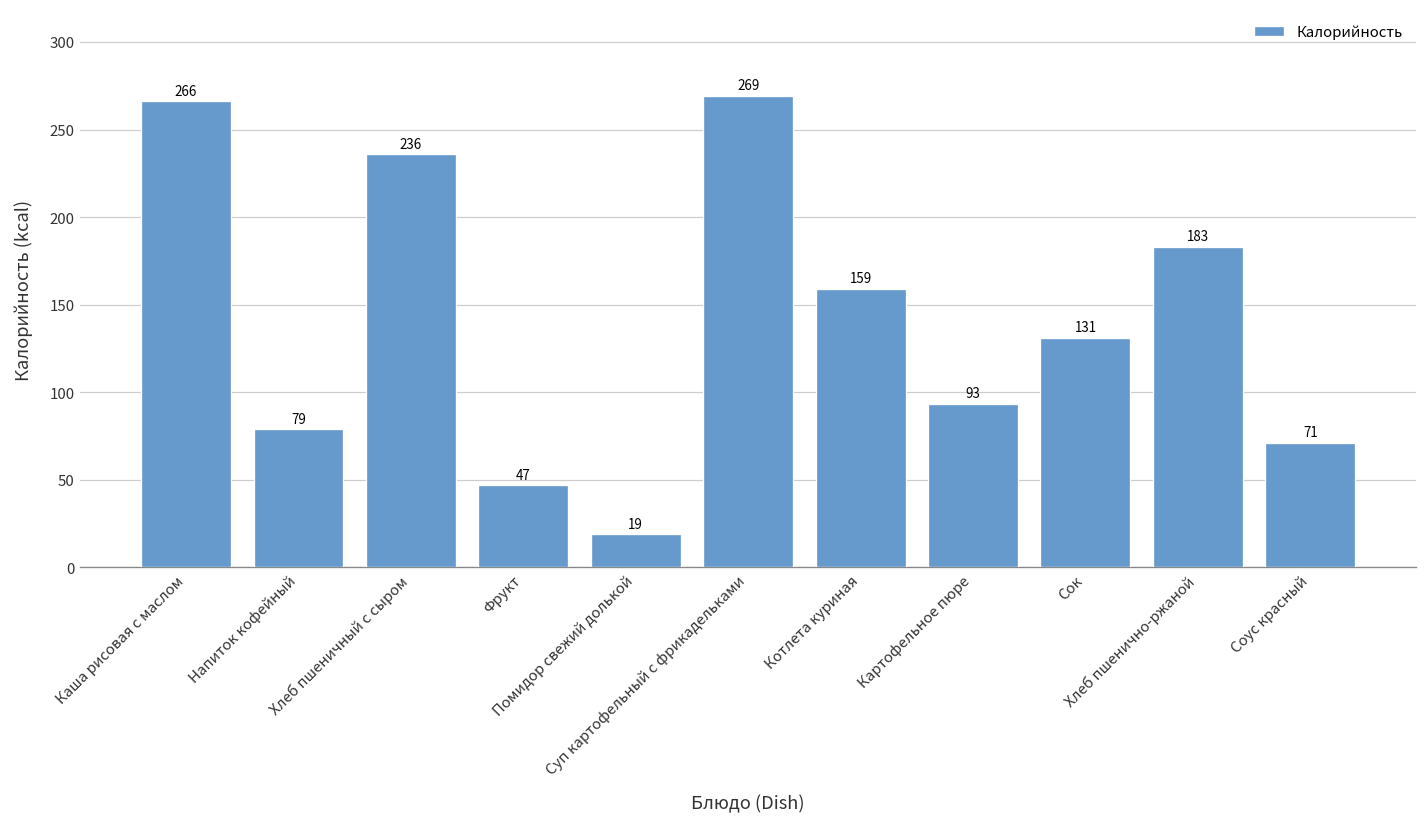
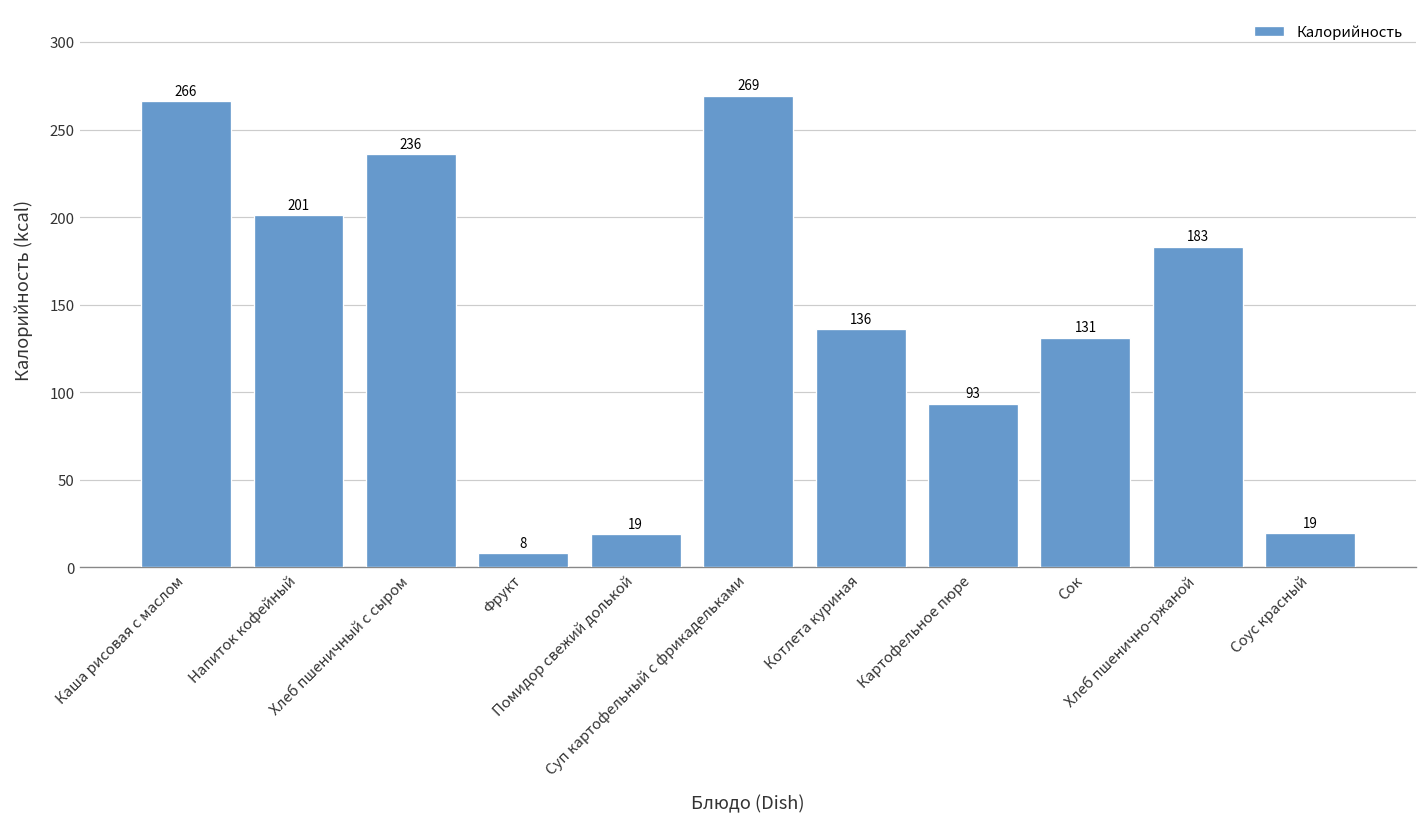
Напиток кофейный: 79 -> 201
Фрукт: 47 -> 8
Котлета куриная: 159 -> 136
Соус красный: 71 -> 19
